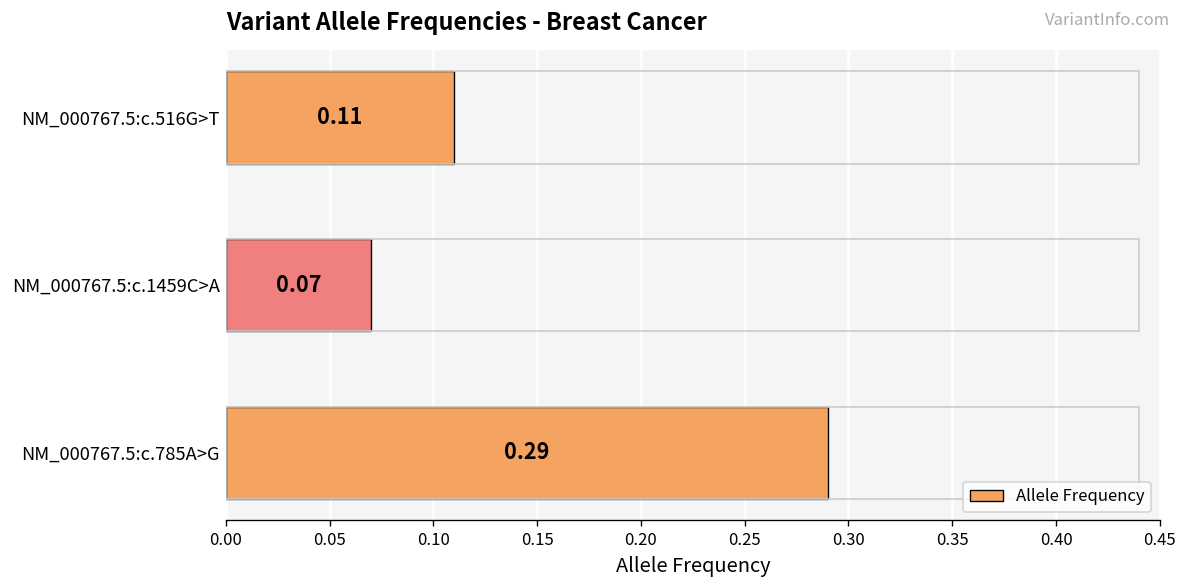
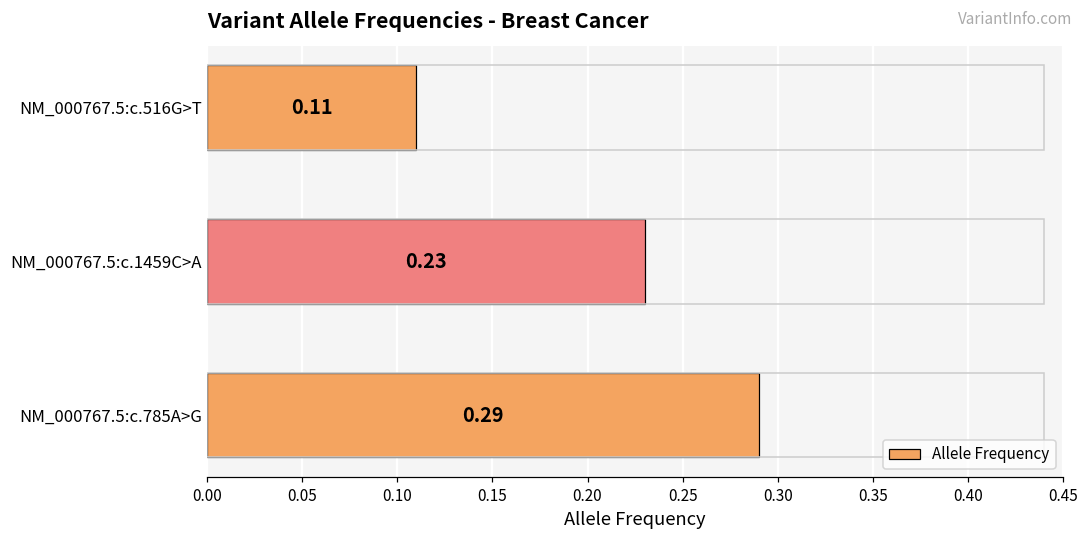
NM_000767.5:c.1459C>A: 0.07 -> 0.23
